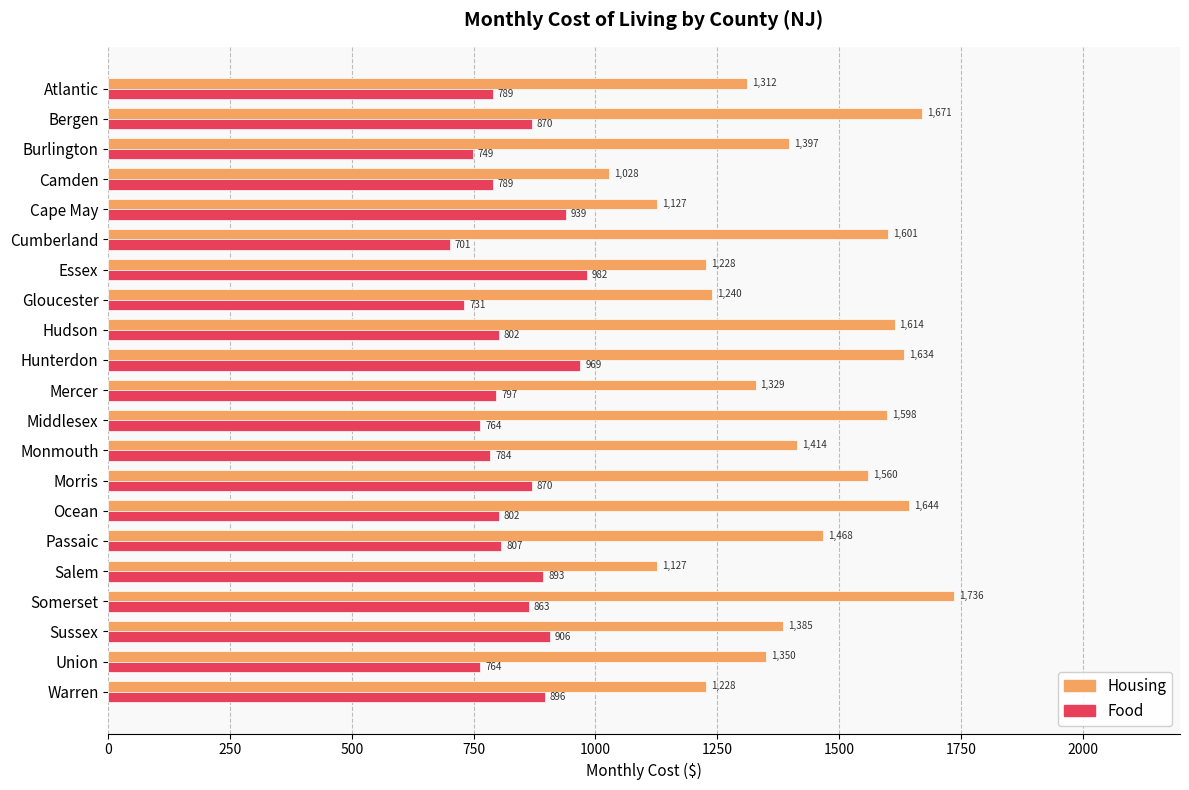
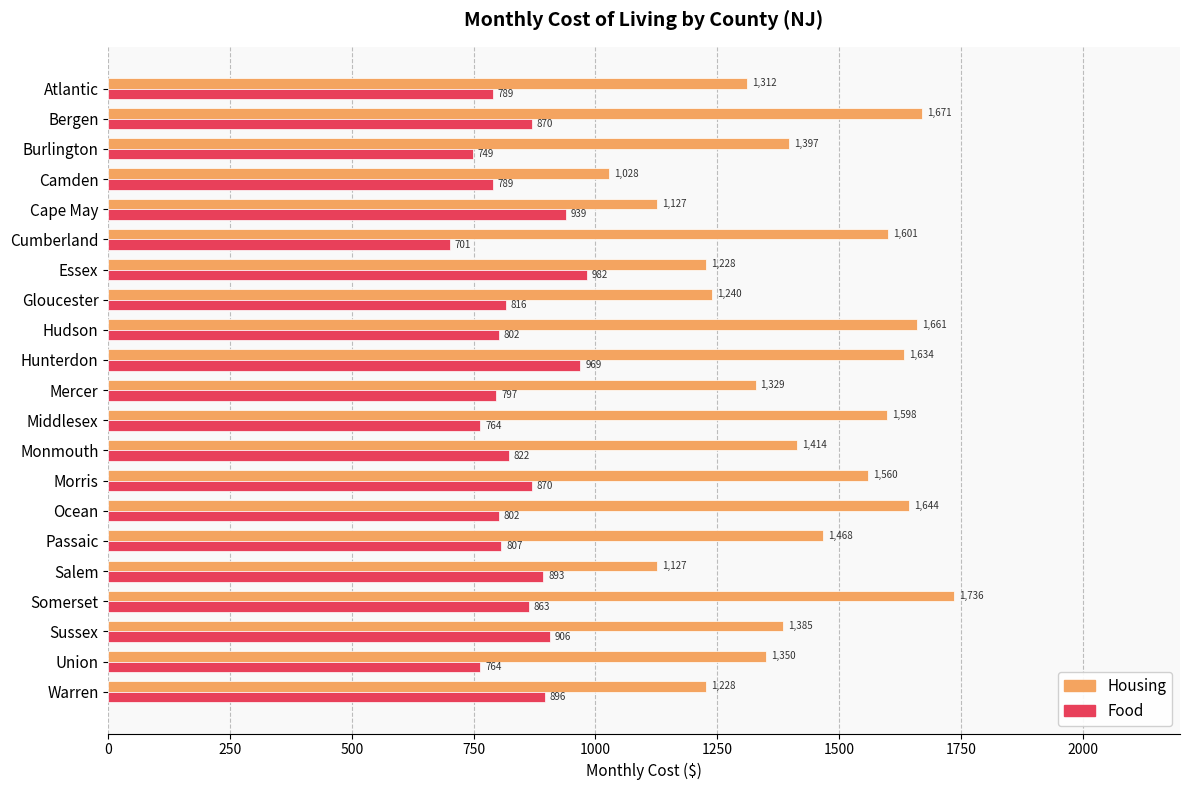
Food, Gloucester: 731 -> 816
Housing, Hudson: 1,614 -> 1,661
Food, Monmouth: 784 -> 822
